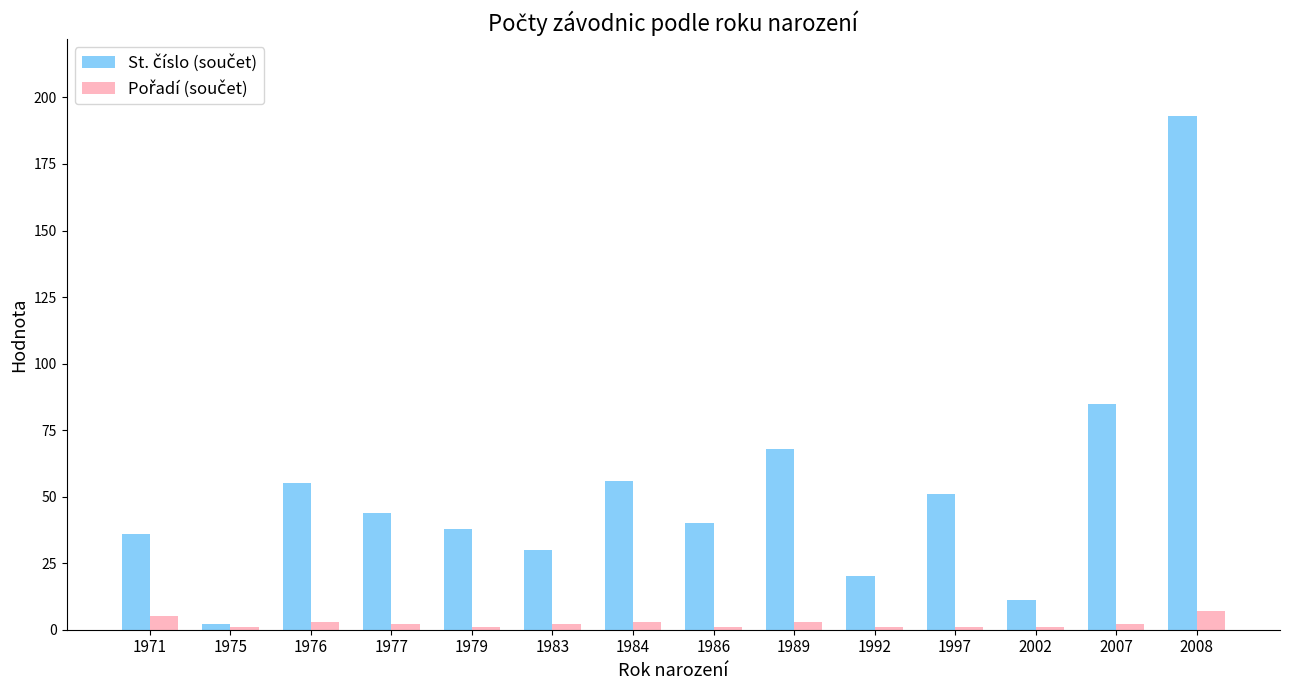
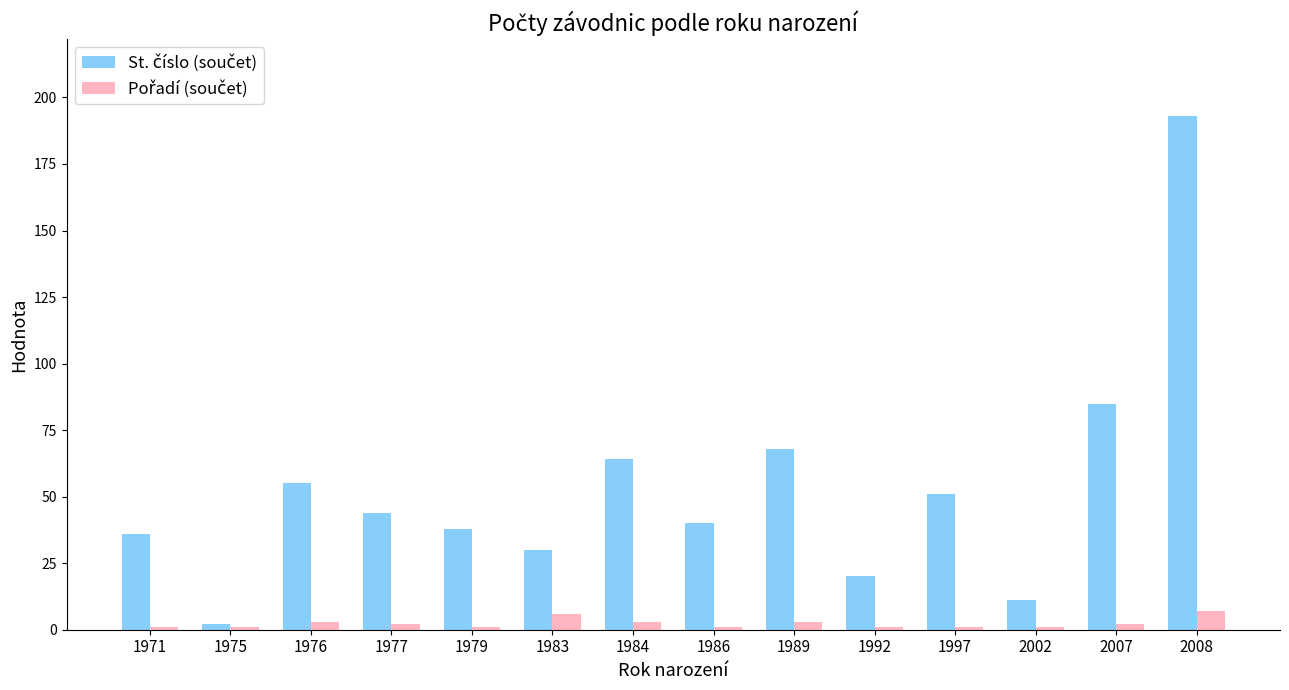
Pořadí (součet), 1971: 5 -> 1
Pořadí (součet), 1983: 2 -> 6
St. číslo (součet), 1984: 56 -> 64
